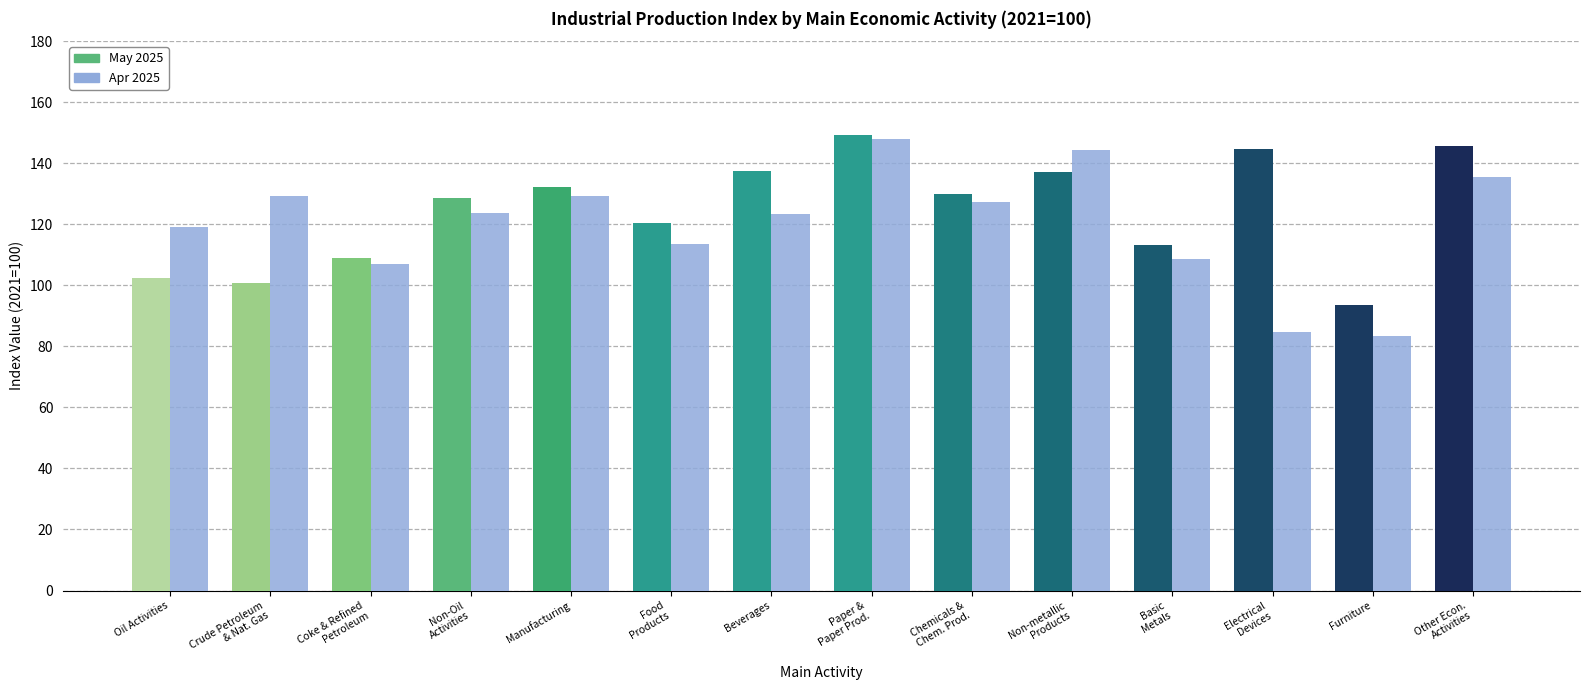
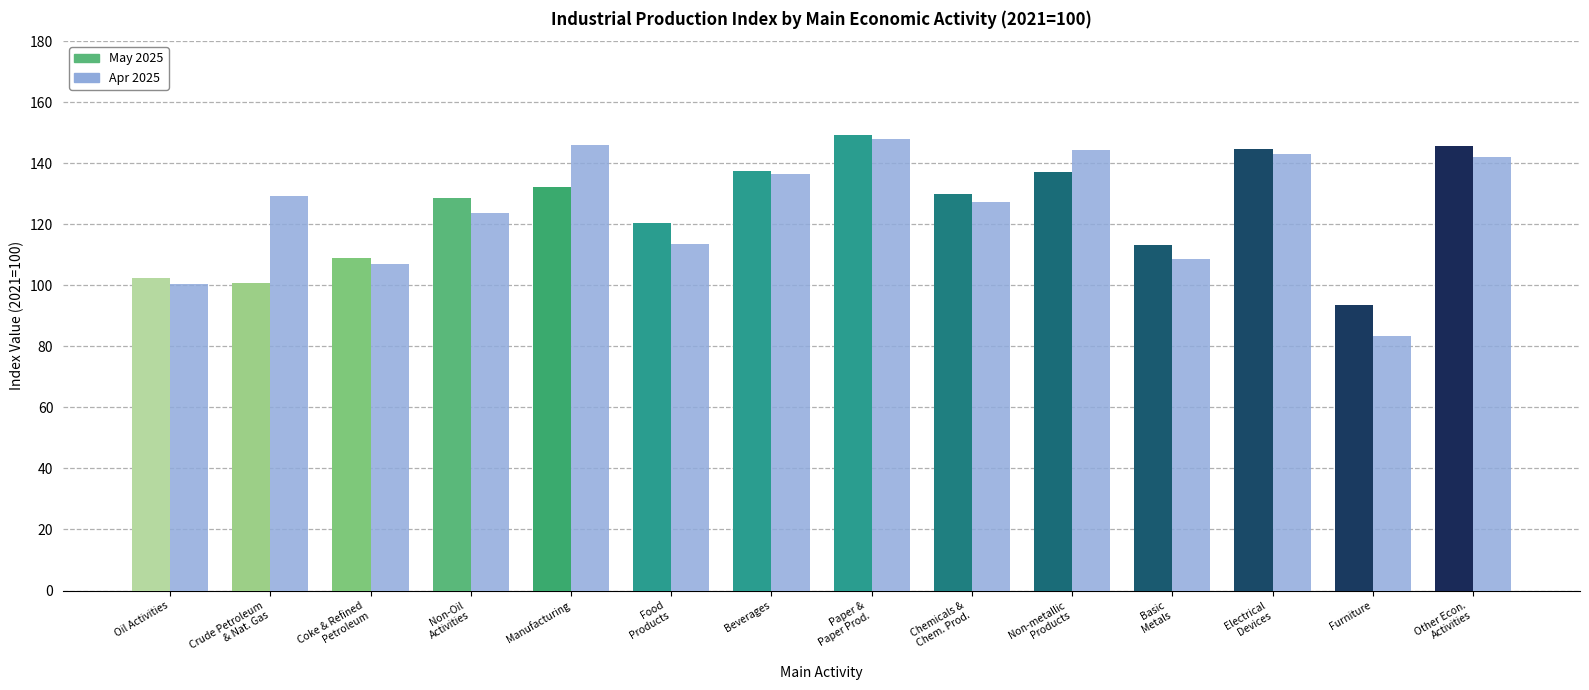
Apr 2025, Oil Activities: 119 -> 100
Apr 2025, Manufacturing: 129 -> 146
Apr 2025, Beverages: 123 -> 136
Apr 2025, Electrical Devices: 85 -> 143
Apr 2025, Other Econ. Activities: 136 -> 142
